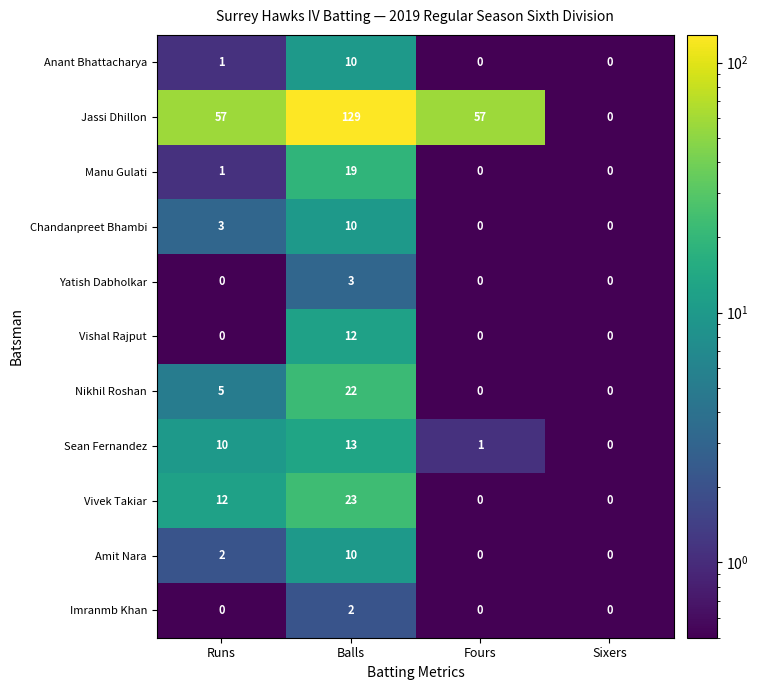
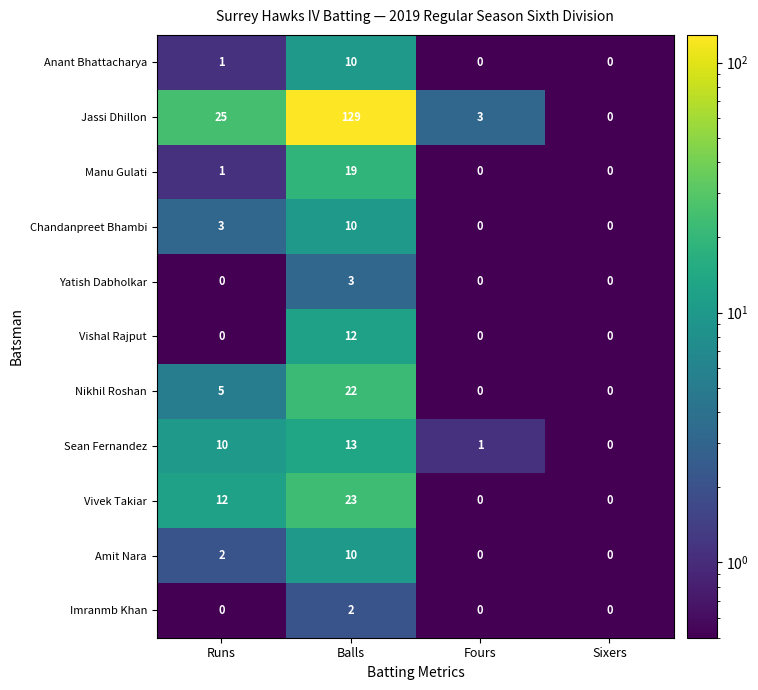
Jassi Dhillon, Runs: 57 -> 25
Jassi Dhillon, Fours: 57 -> 3
